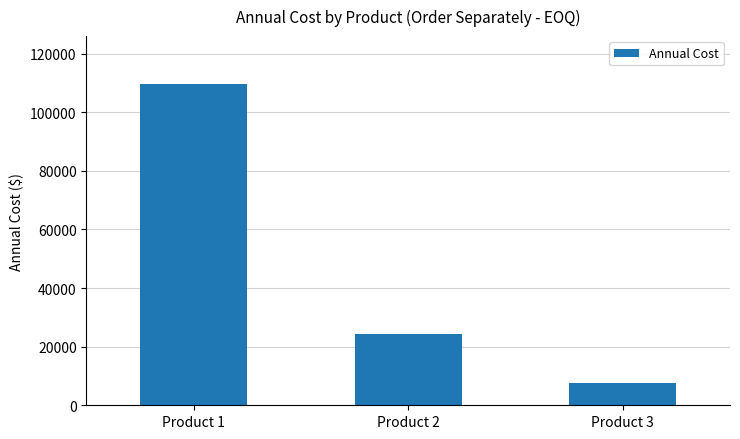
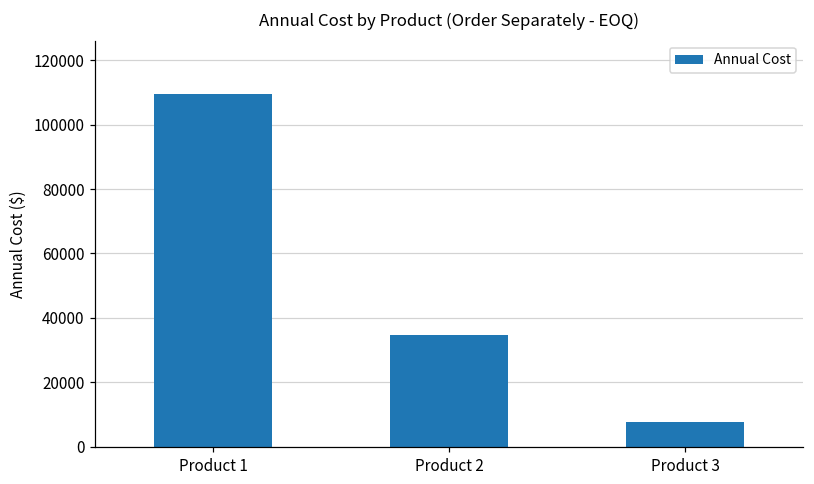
Product 2: 24000 -> 35000
